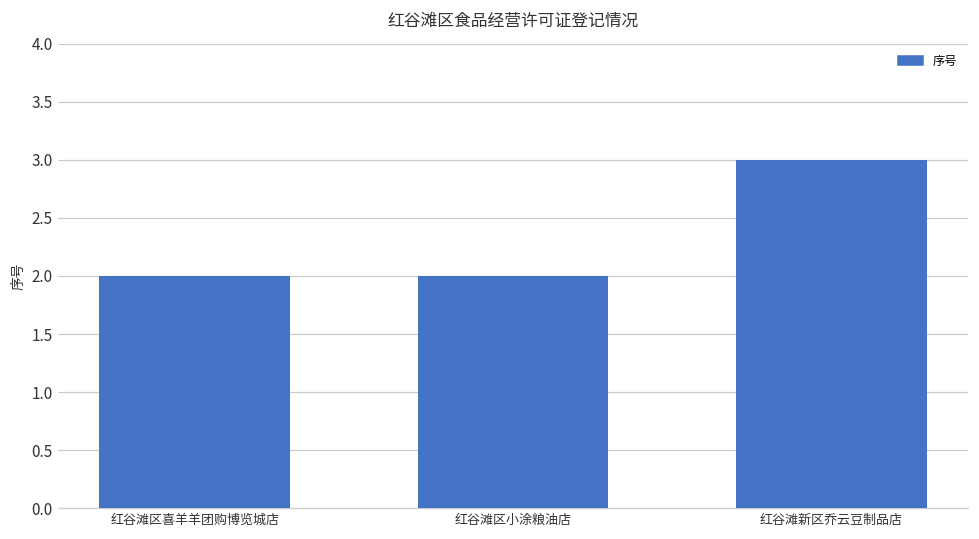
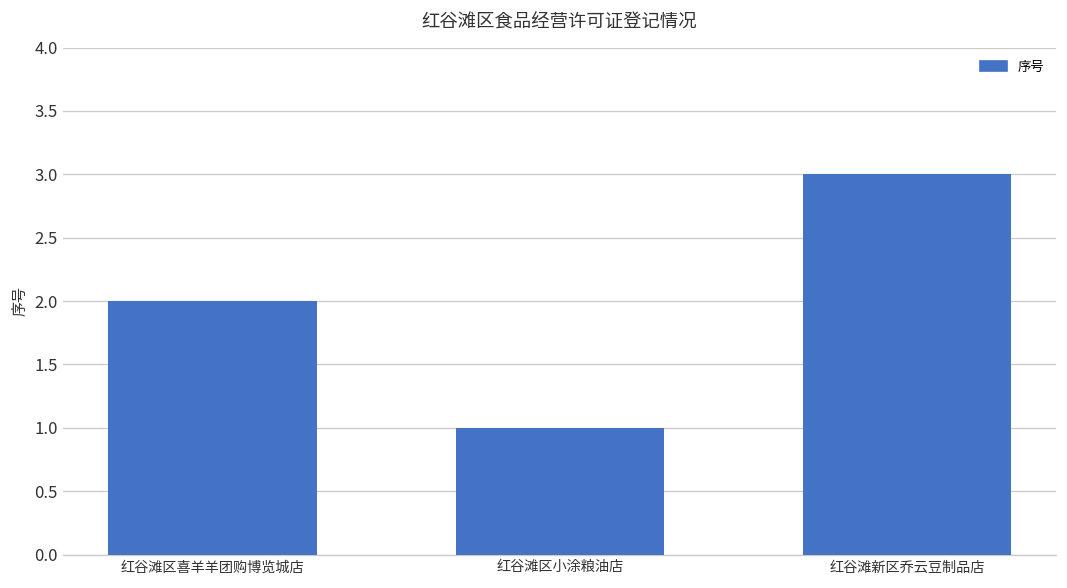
红谷滩区小涂粮油店: 2 -> 1
